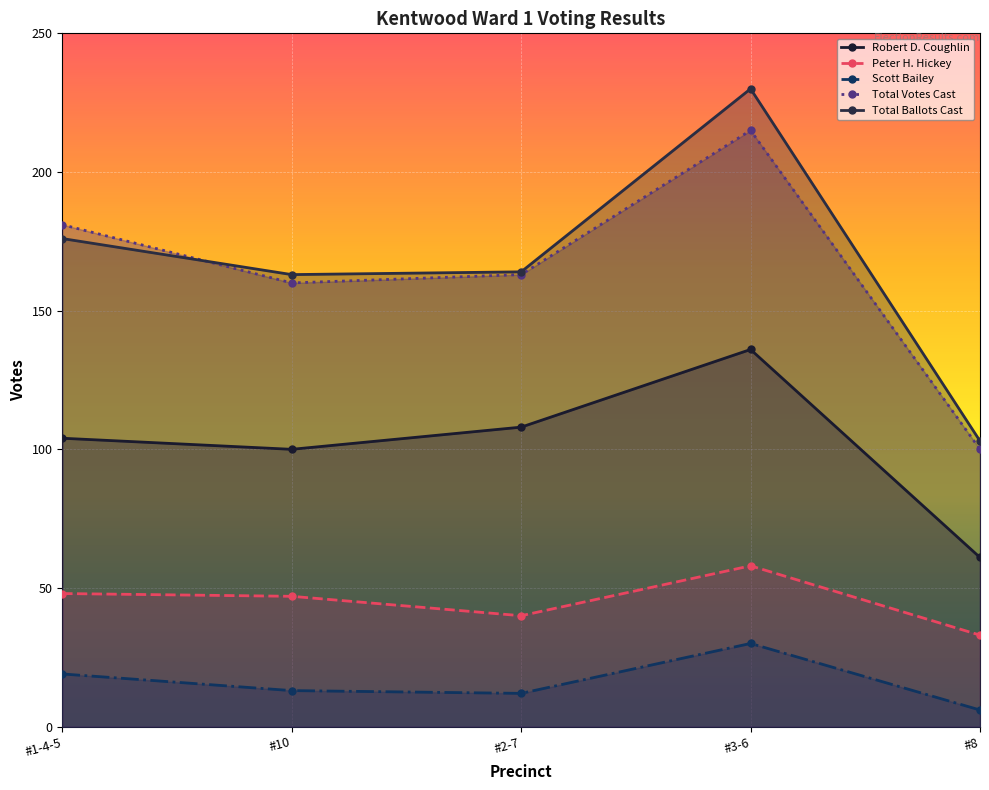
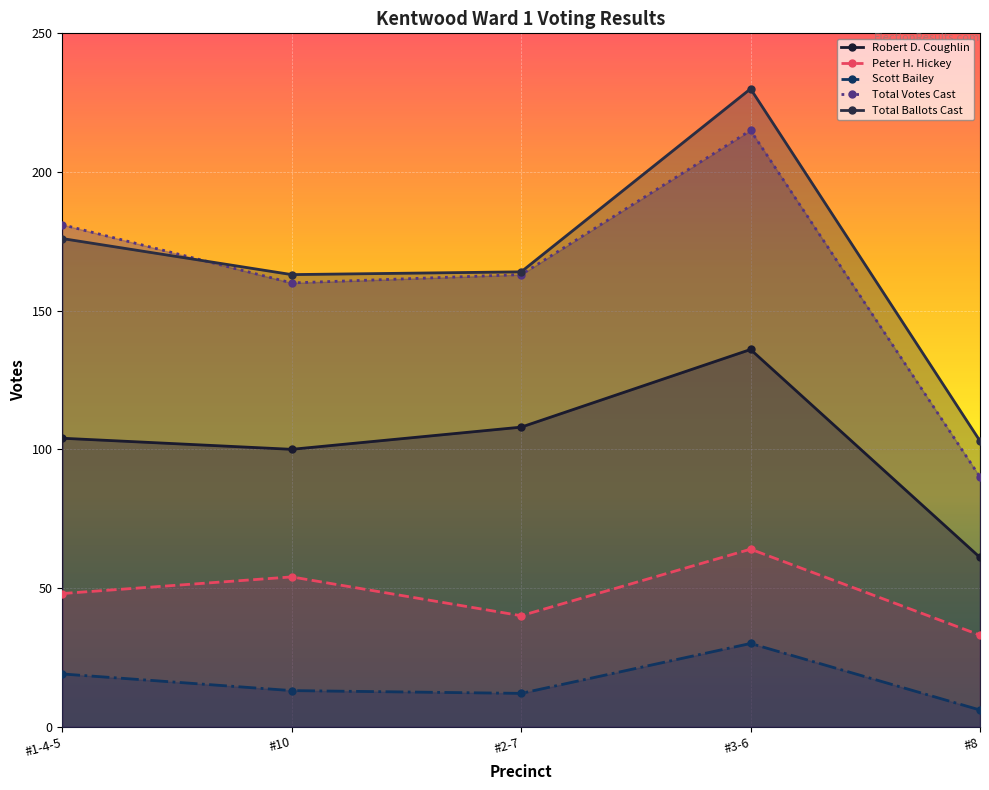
Peter H. Hickey, #10: 47 -> 54
Peter H. Hickey, #3-6: 58 -> 64
Total Votes Cast, #8: 100 -> 90
